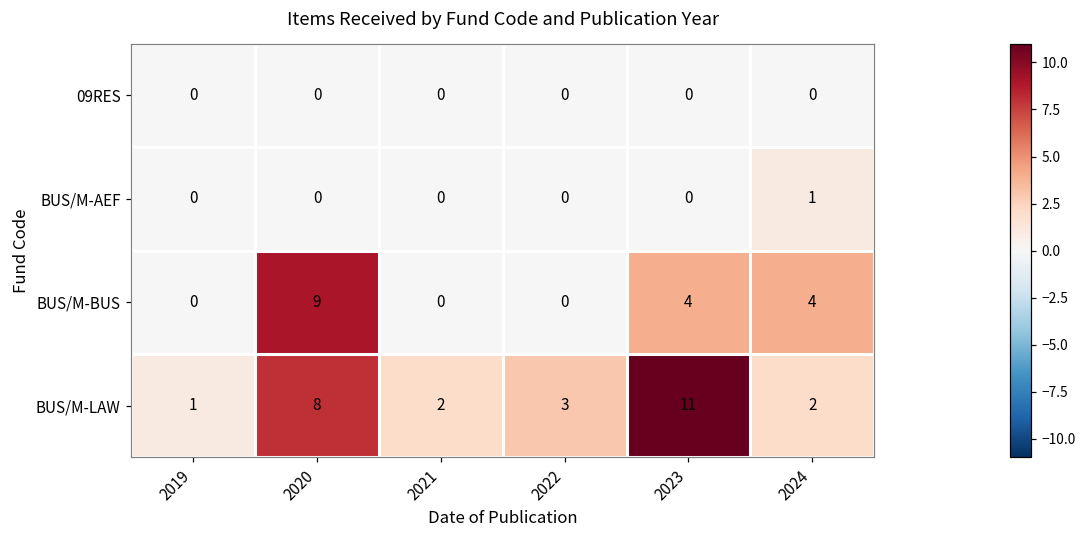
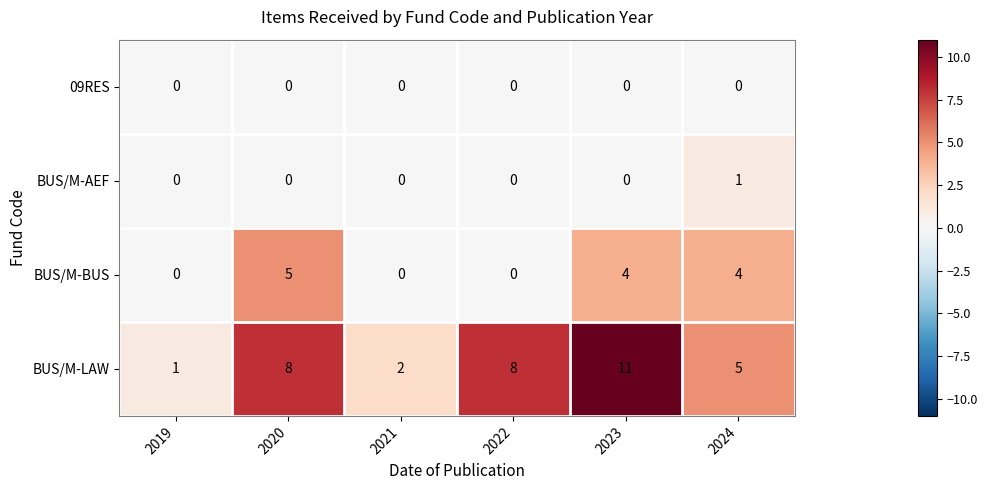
BUS/M-BUS, 2020: 9 -> 5
BUS/M-LAW, 2022: 3 -> 8
BUS/M-LAW, 2024: 2 -> 5
